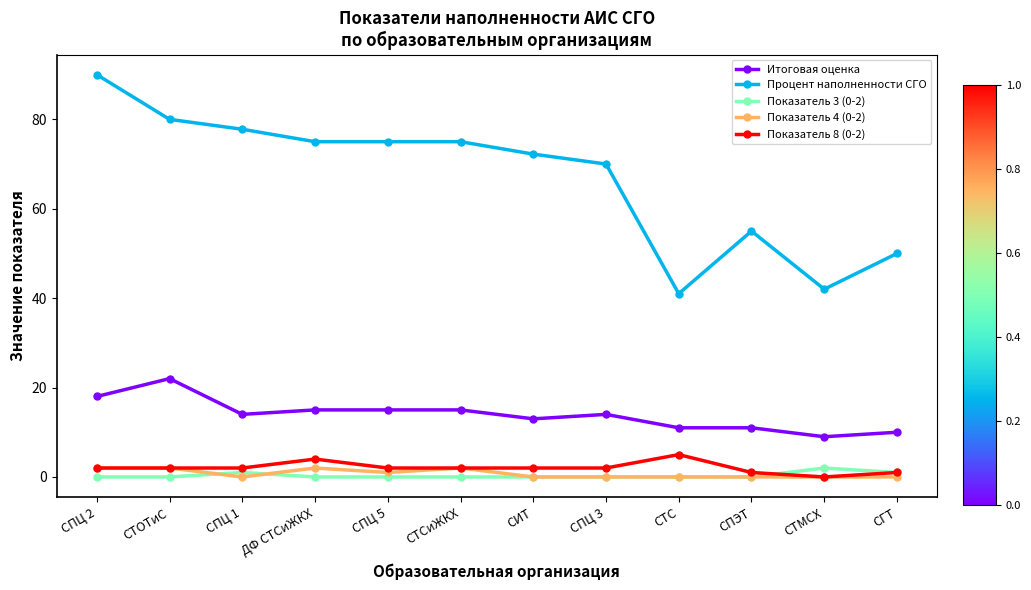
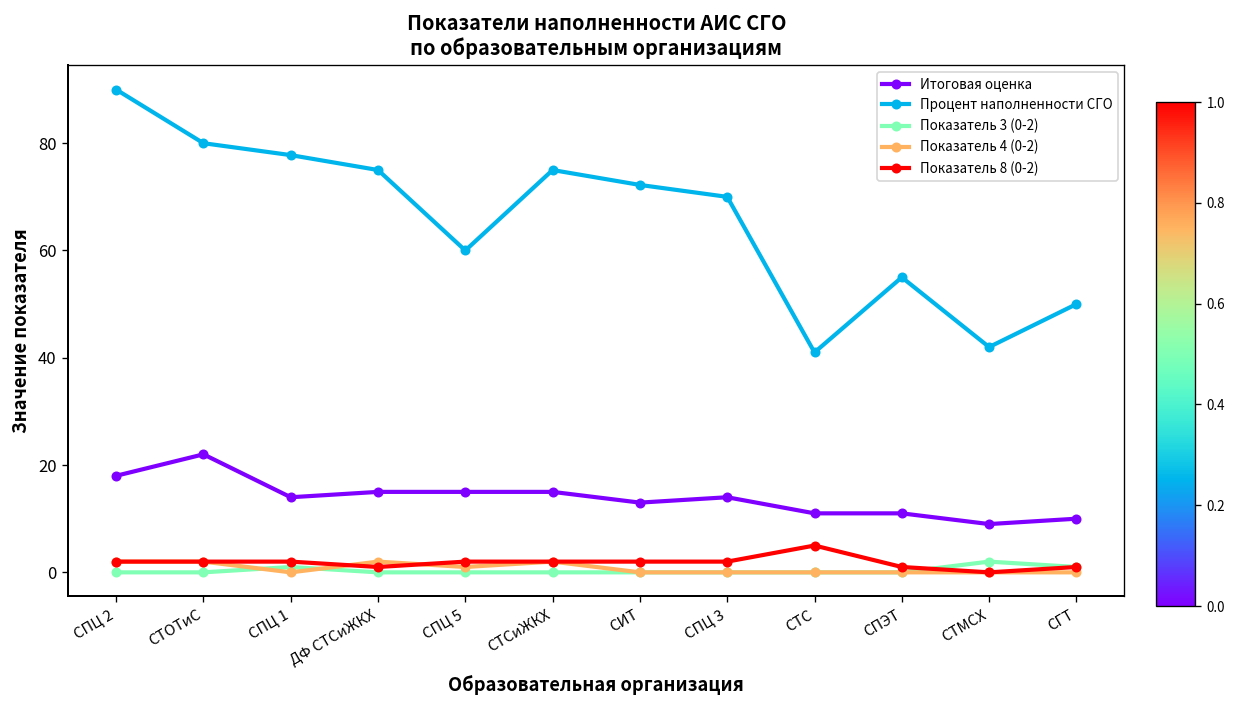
Показатель 8 (0-2), ДФ СТСиЖКХ: 4 -> 1
Процент наполненности СГО, СПЦ 5: 75 -> 60
